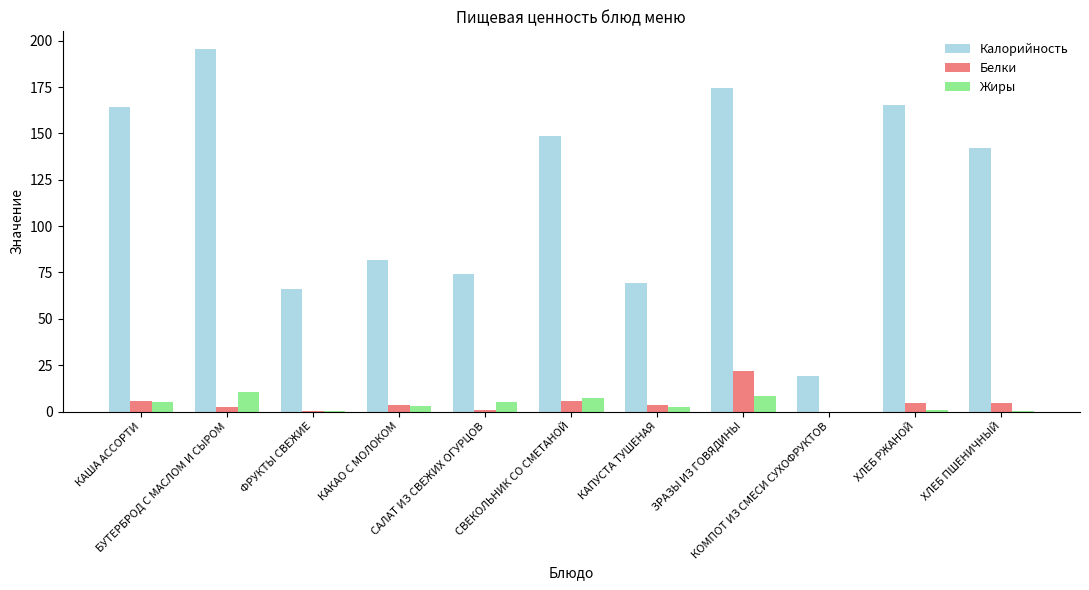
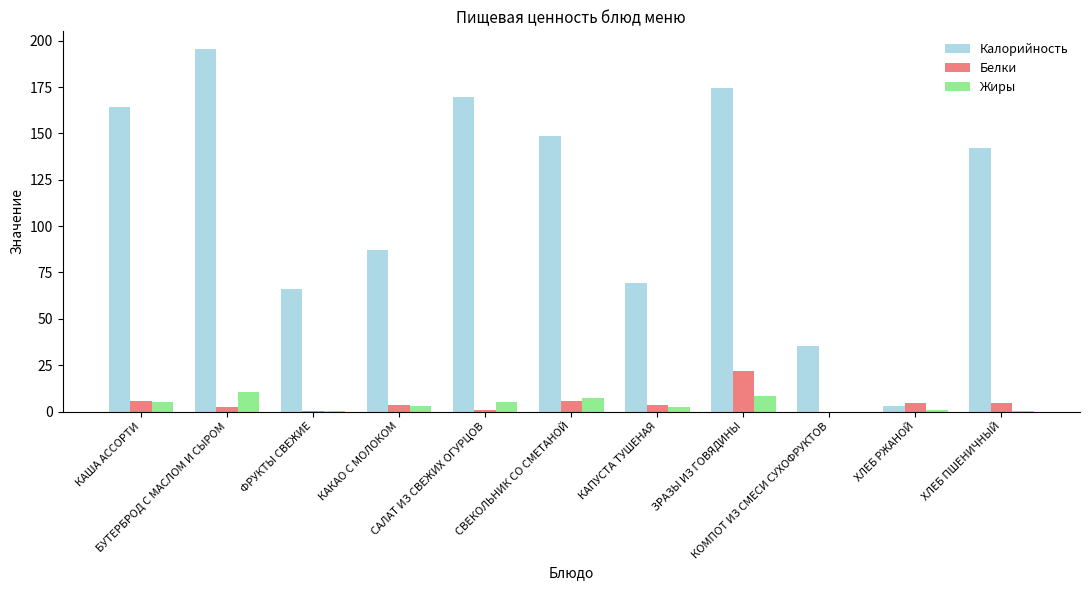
Калорийность, КАКАО С МОЛОКОМ: 82 -> 87
Калорийность, САЛАТ ИЗ СВЕЖИХ ОГУРЦОВ: 74 -> 170
Калорийность, КОМПОТ ИЗ СМЕСИ СУХОФРУКТОВ: 19 -> 35
Калорийность, ХЛЕБ РЖАНОЙ: 165 -> 3
